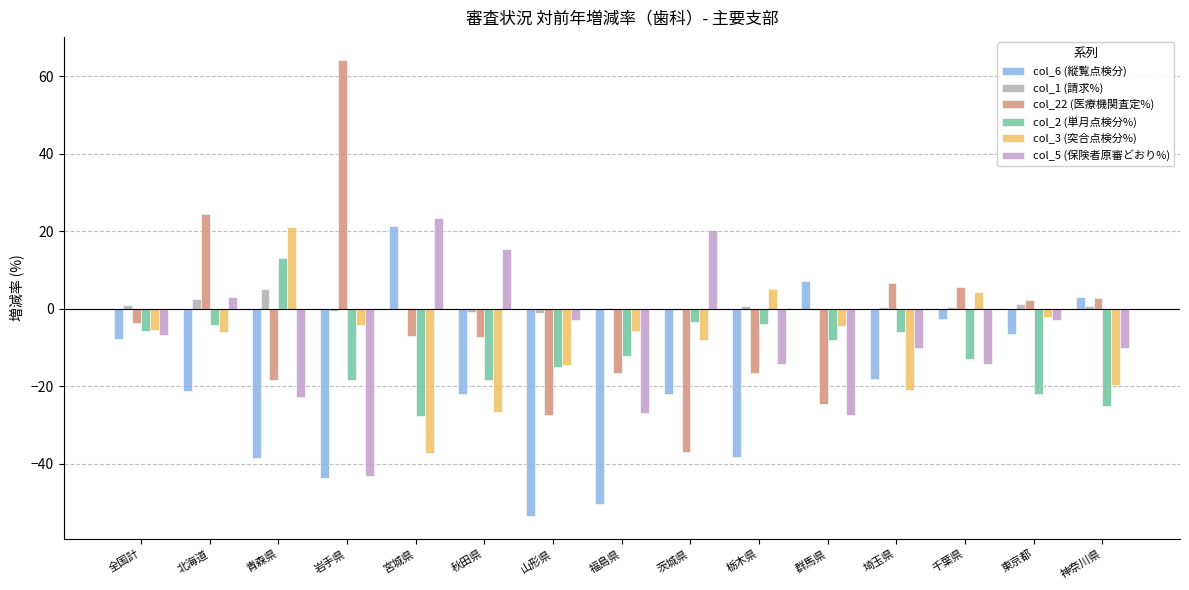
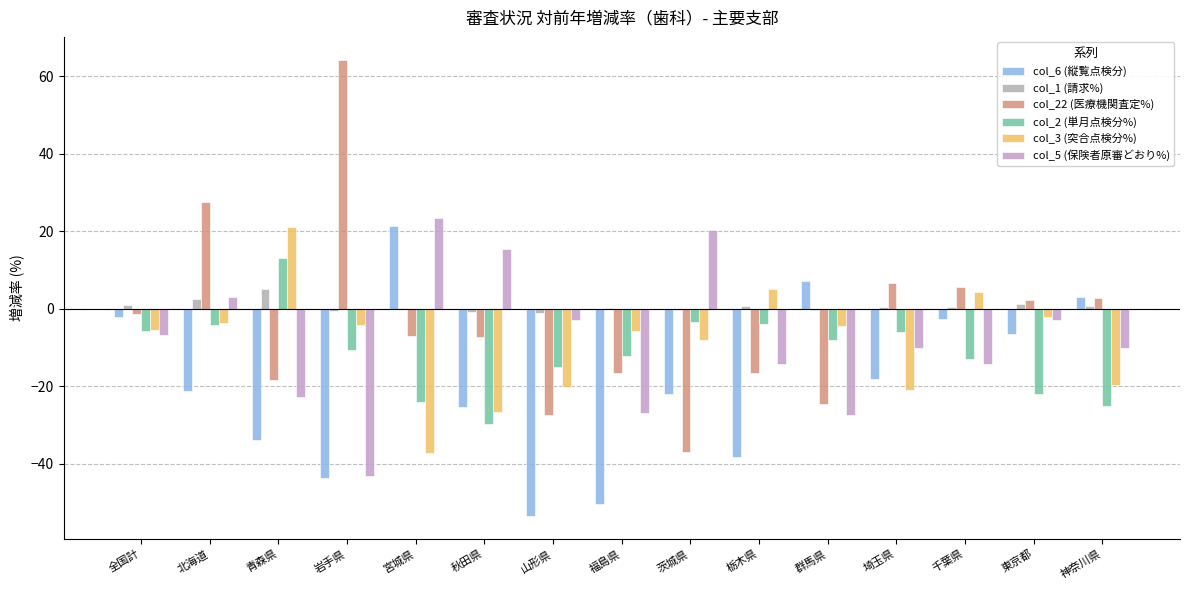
col_6 (縦覧点検分), 全国計: -8 -> -2
col_22 (医療機関査定%), 全国計: -4 -> -1
col_22 (医療機関査定%), 北海道: 25 -> 28
col_3 (突合点検分%), 北海道: -6 -> -4
col_6 (縦覧点検分), 青森県: -38 -> -34
col_2 (単月点検分%), 岩手県: -18 -> -11
col_2 (単月点検分%), 宮城県: -28 -> -24
col_6 (縦覧点検分), 秋田県: -22 -> -25
col_2 (単月点検分%), 秋田県: -18 -> -30
col_3 (突合点検分%), 山形県: -15 -> -20
